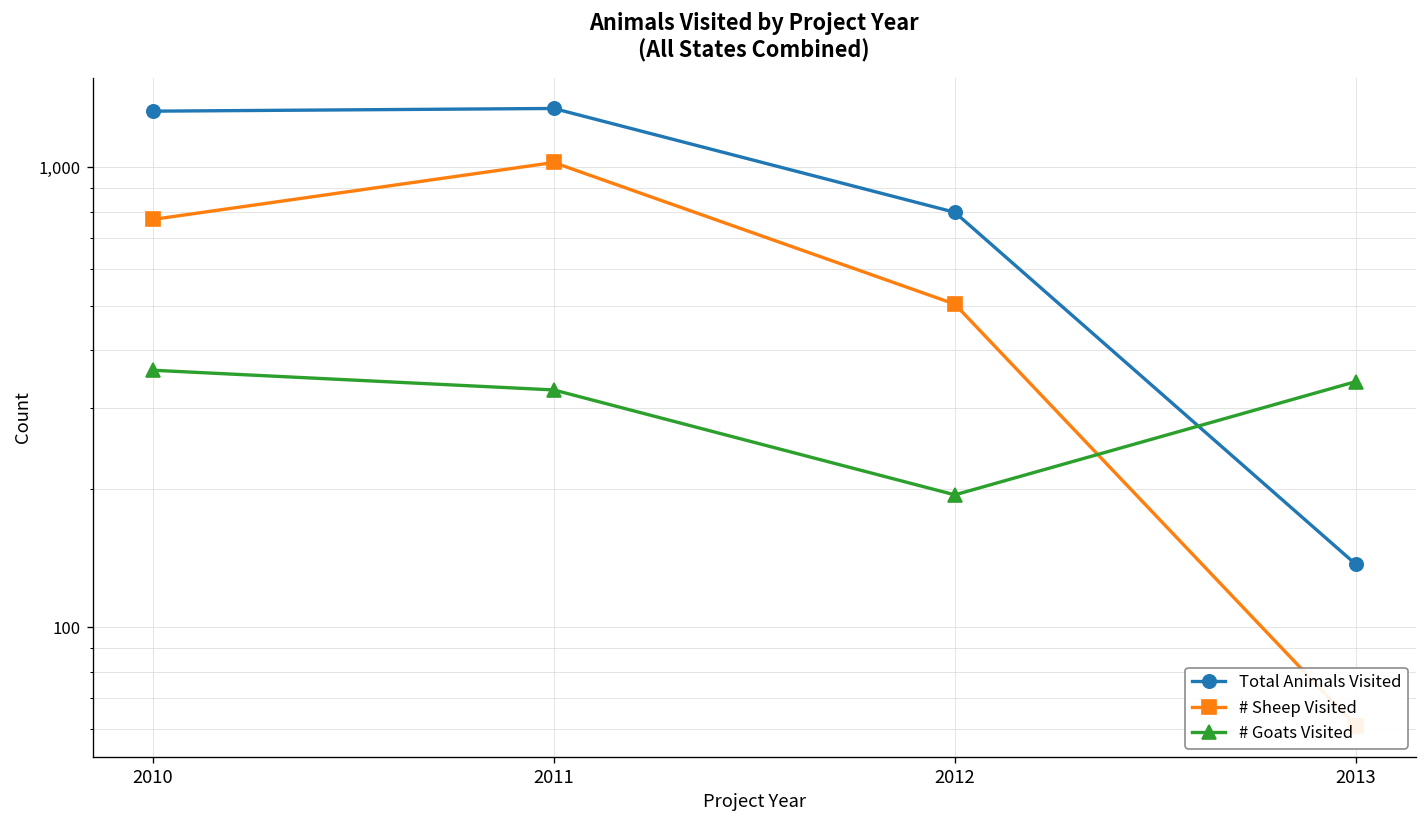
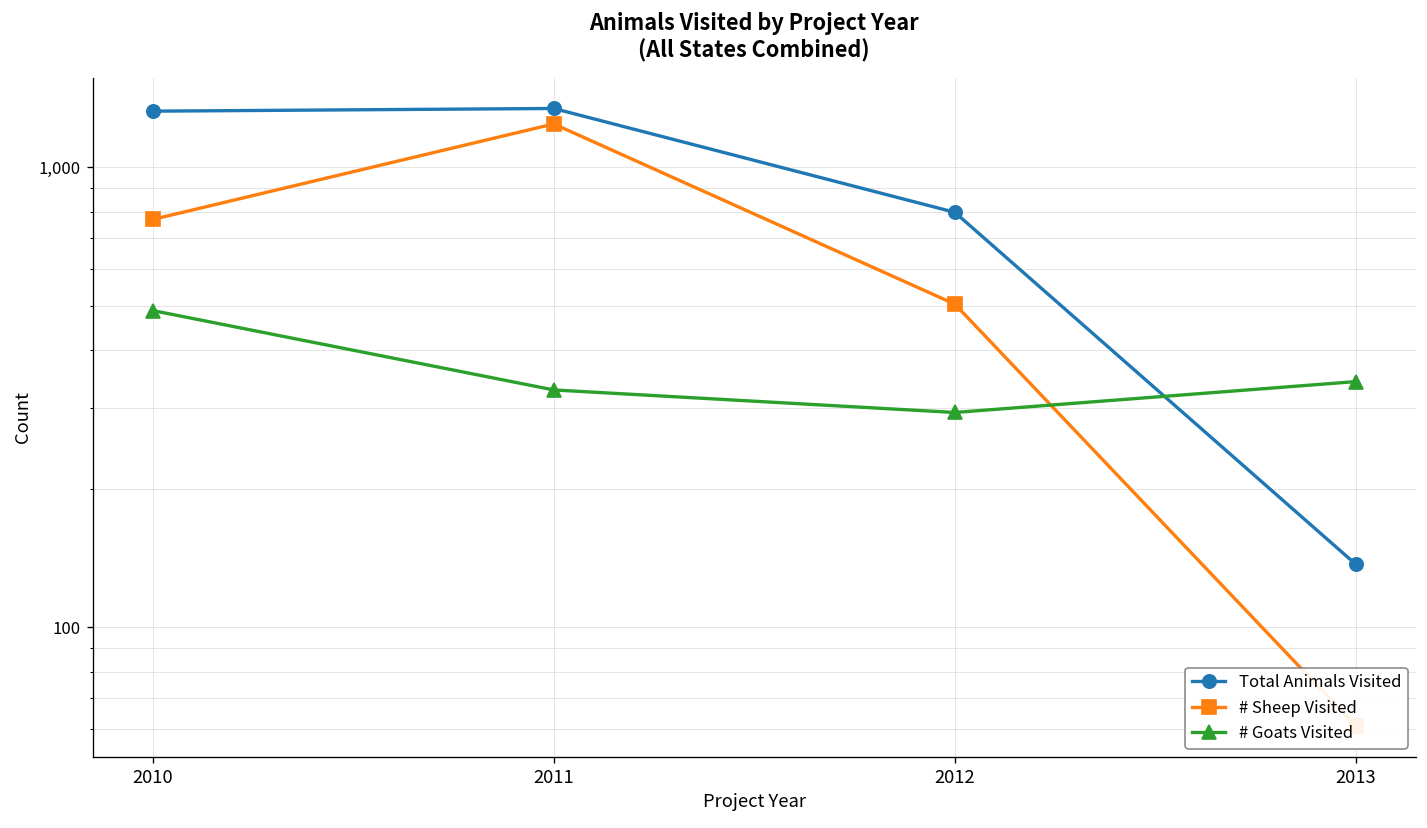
# Goats Visited, 2010: 360 -> 490
# Sheep Visited, 2011: 1,020 -> 1,240
# Goats Visited, 2012: 190 -> 290
